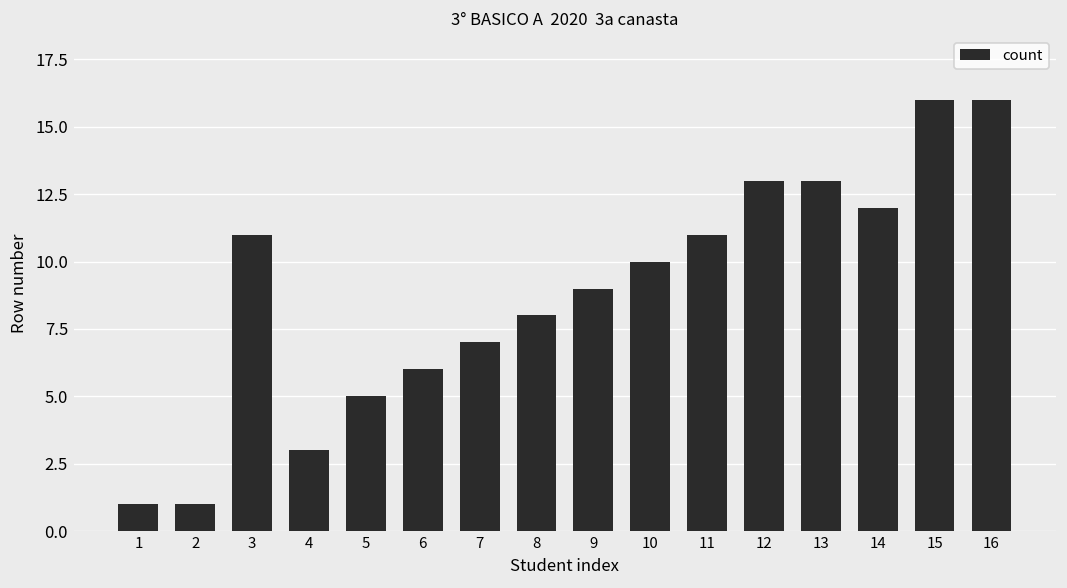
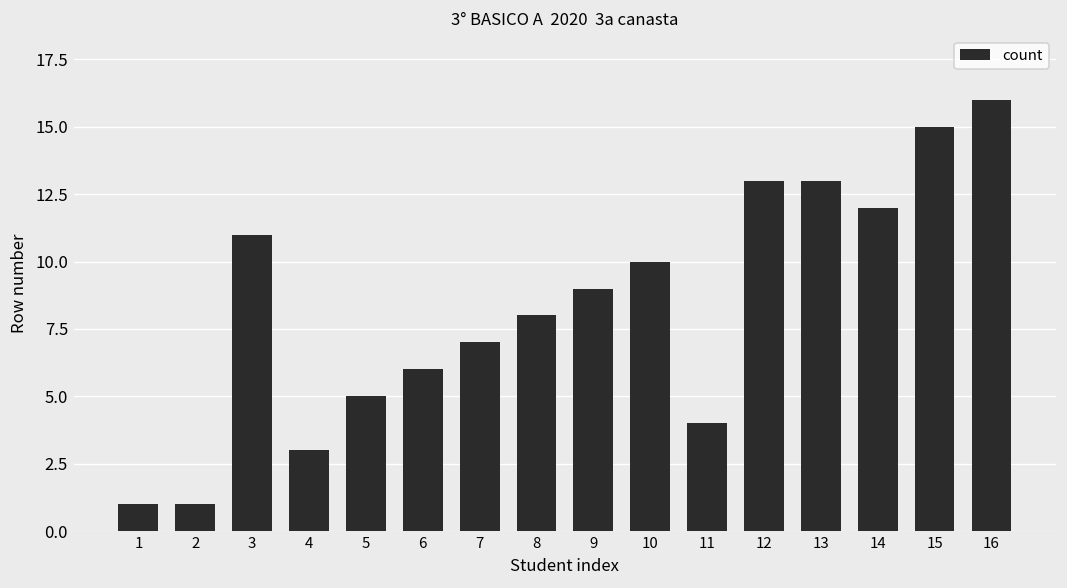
11: 11 -> 4
15: 16 -> 15
